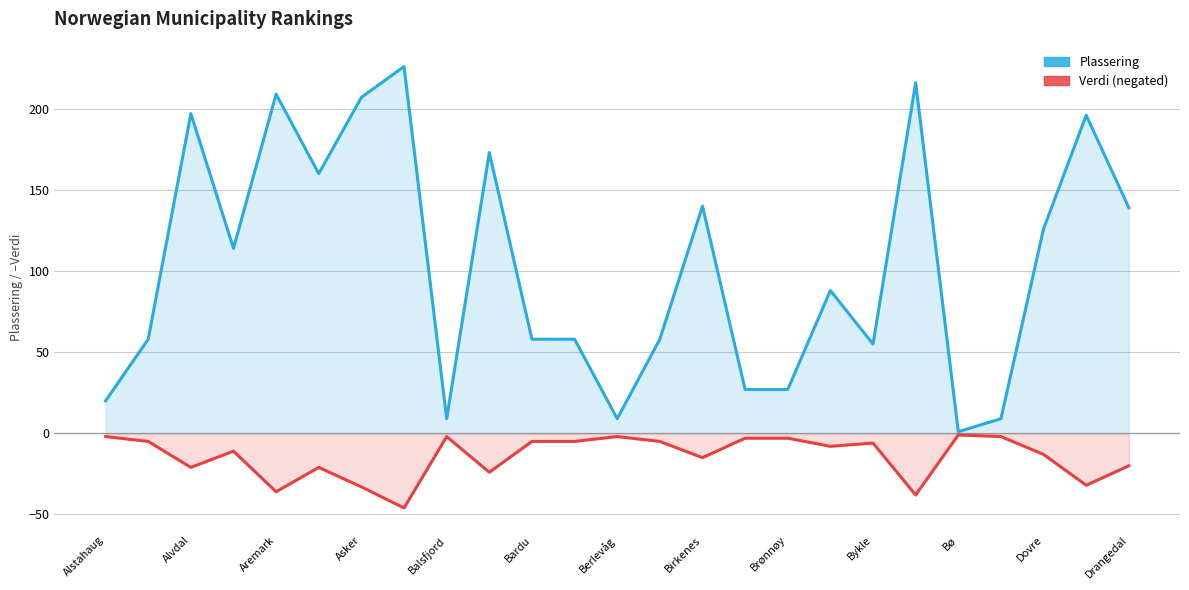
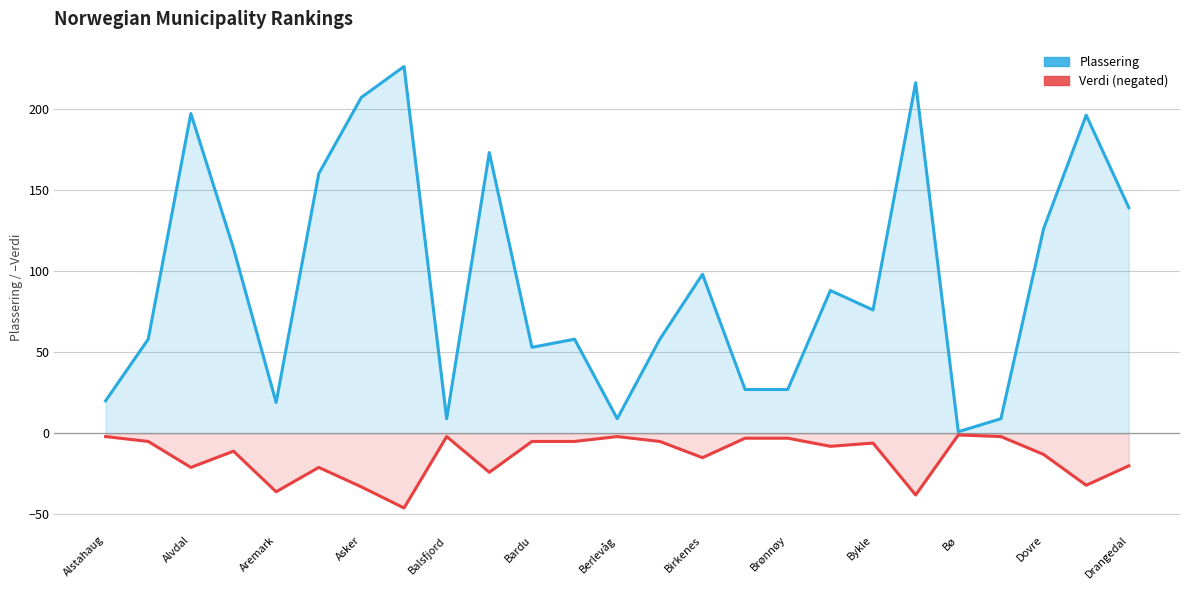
Plassering, Aremark: 209 -> 19
Plassering, Bardu: 58 -> 53
Plassering, Birkenes: 140 -> 98
Plassering, Bykle: 55 -> 76
